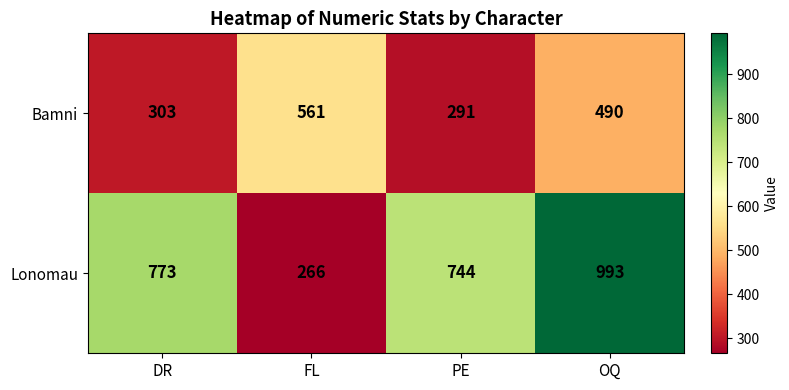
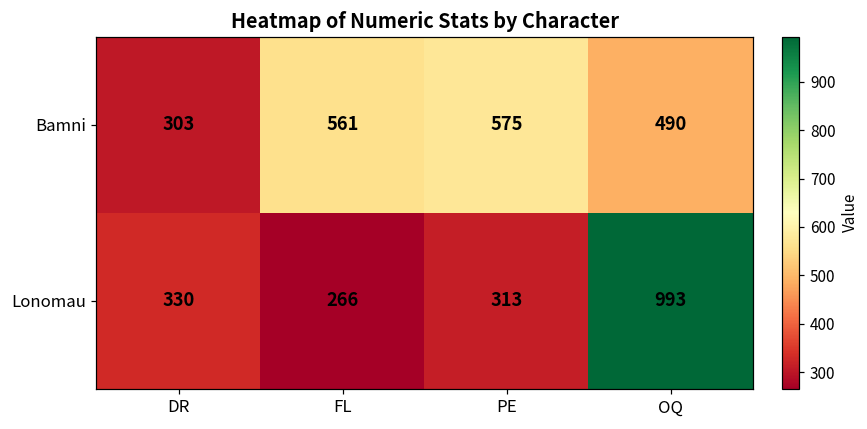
Bamni, PE: 291 -> 575
Lonomau, DR: 773 -> 330
Lonomau, PE: 744 -> 313
